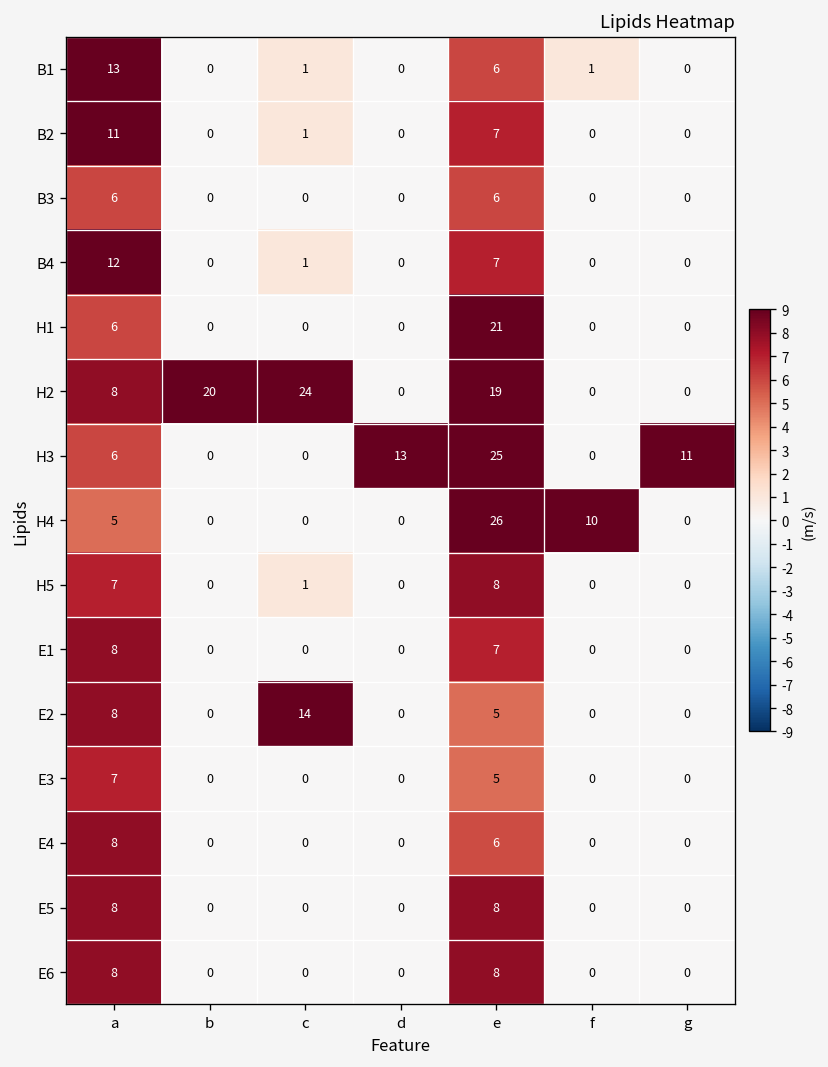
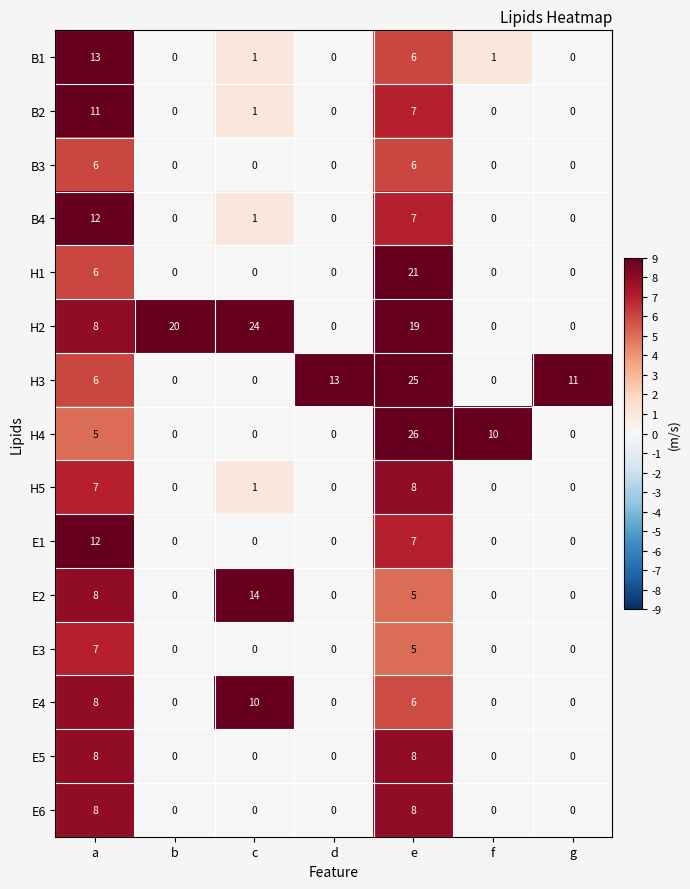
E1, a: 8 -> 12
E4, c: 0 -> 10
